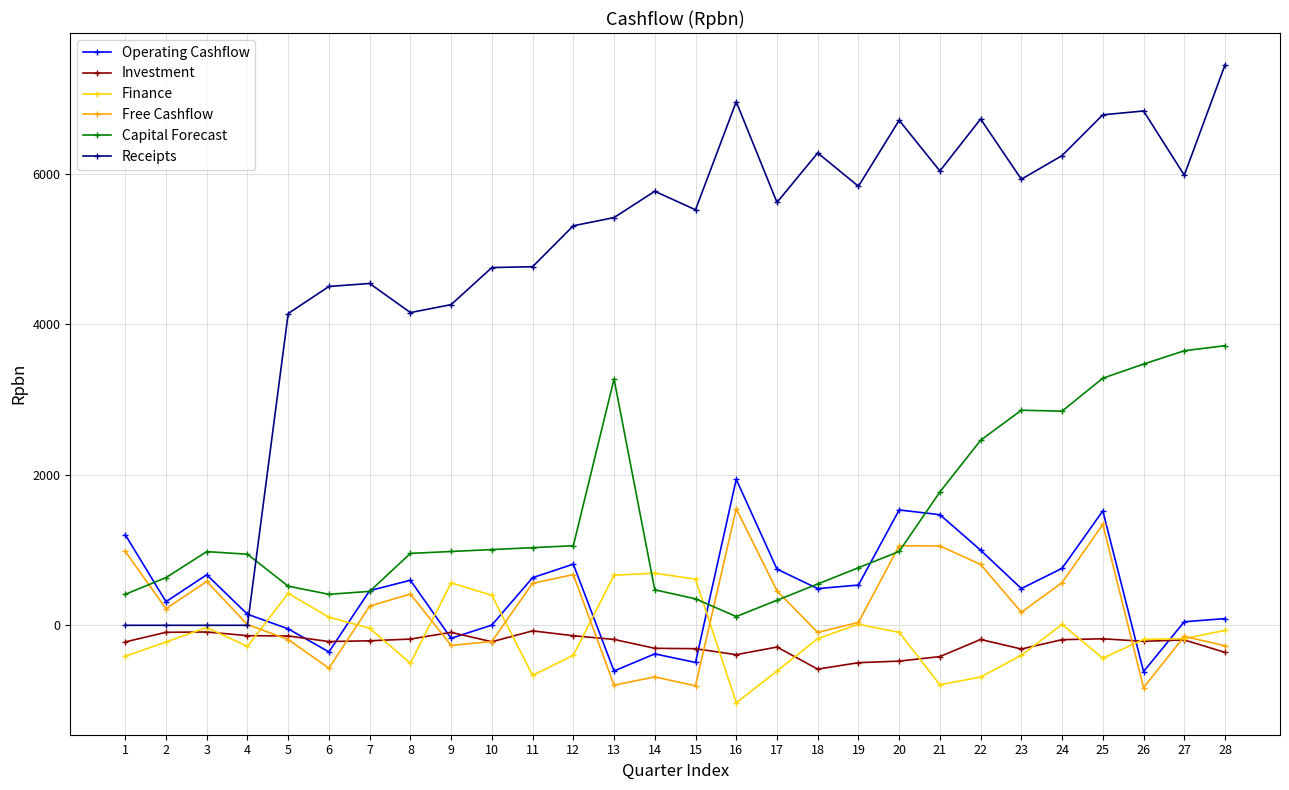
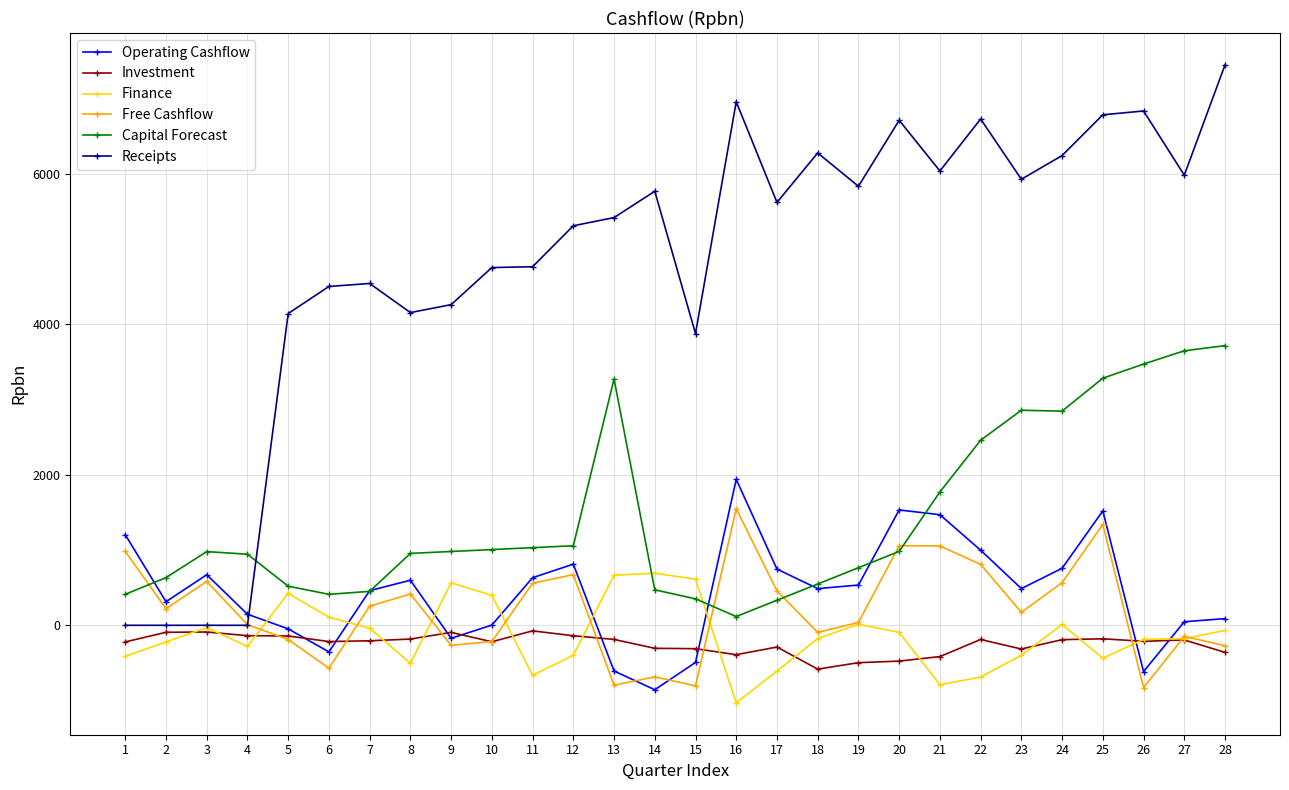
Operating Cashflow, 14: -400 -> -900
Receipts, 15: 5500 -> 3900
